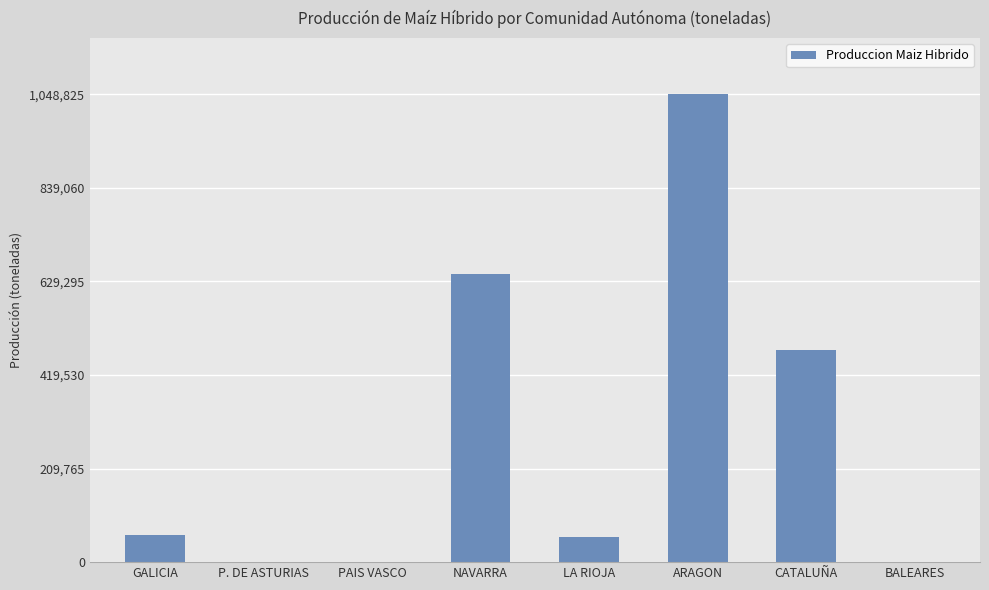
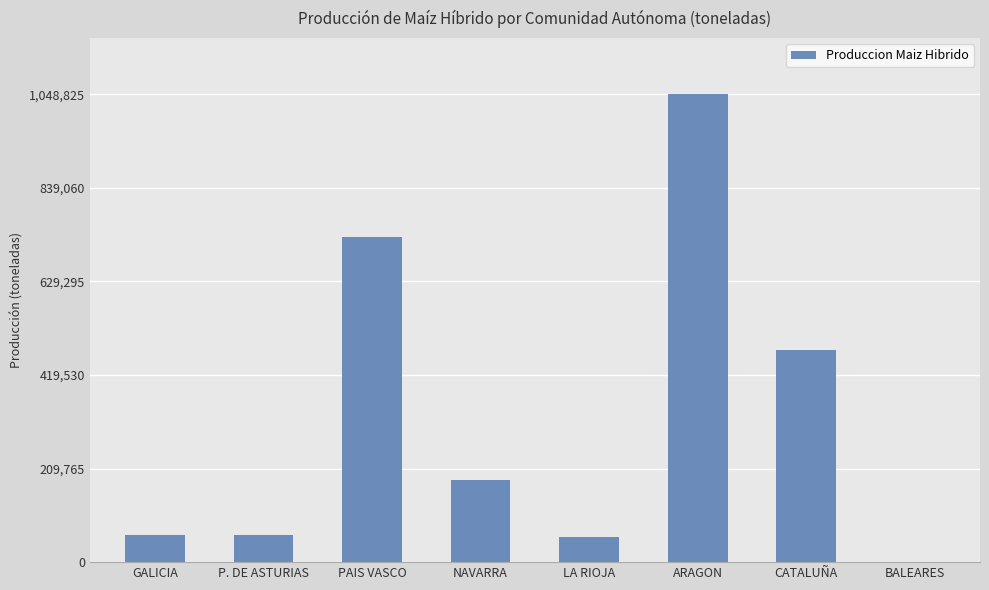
P. DE ASTURIAS: 0 -> 60,000
PAIS VASCO: 0 -> 730,000
NAVARRA: 650,000 -> 180,000
